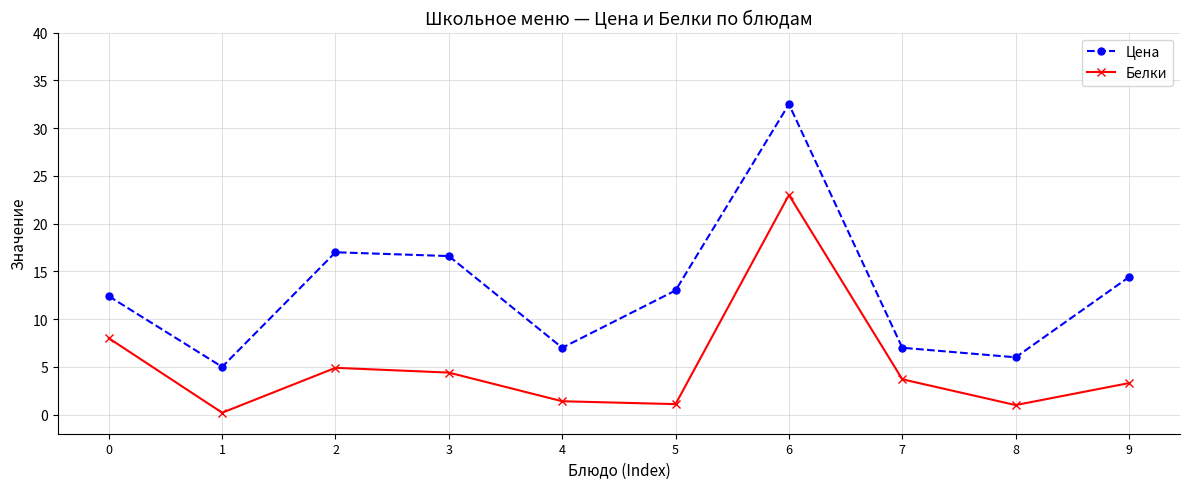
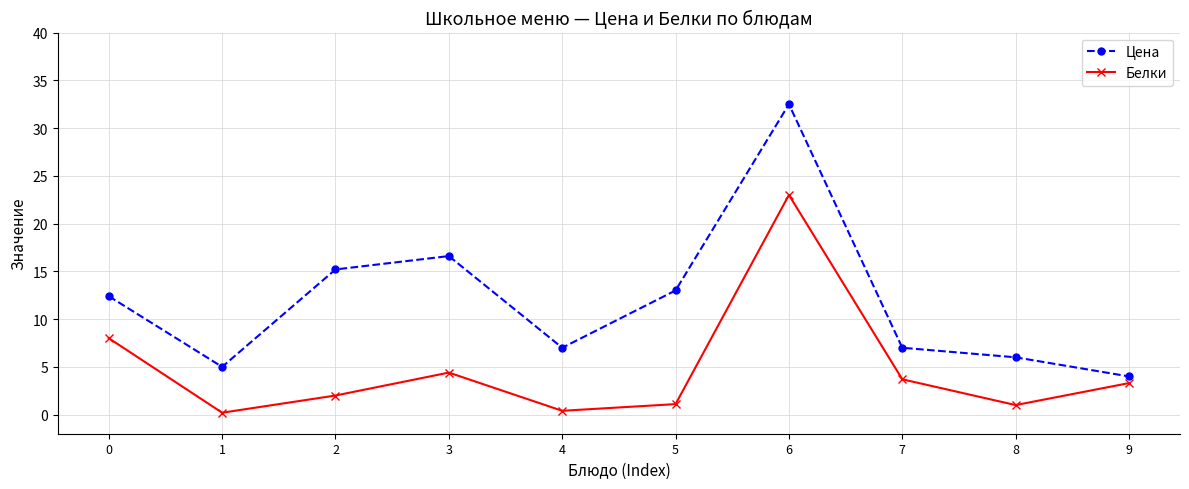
Цена, 2: 17 -> 15
Белки, 2: 5 -> 2
Белки, 4: 1 -> 0
Цена, 9: 14 -> 4
